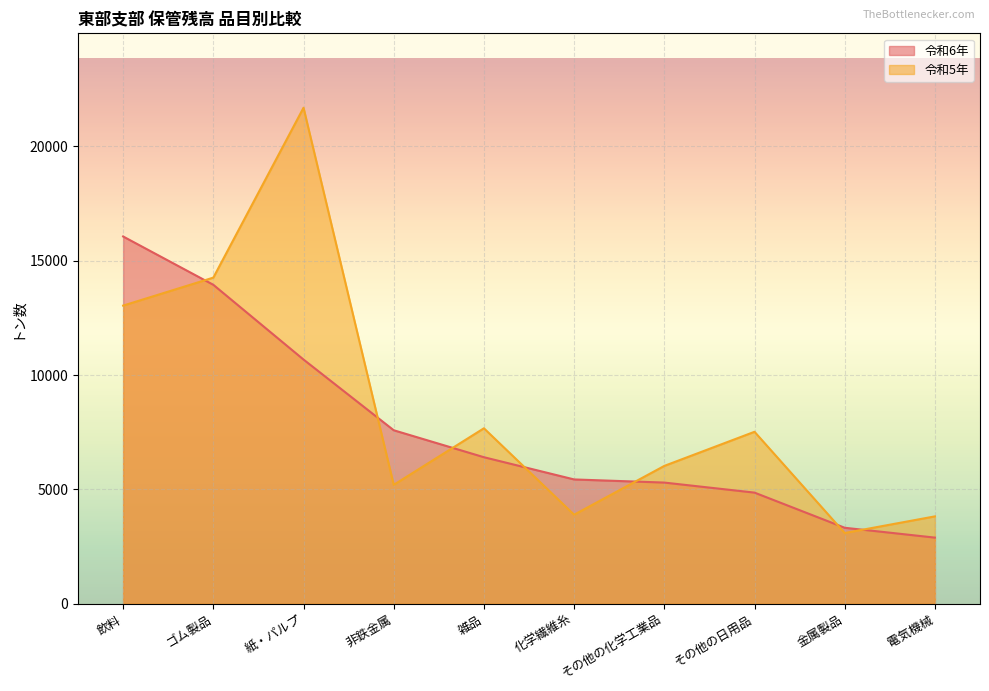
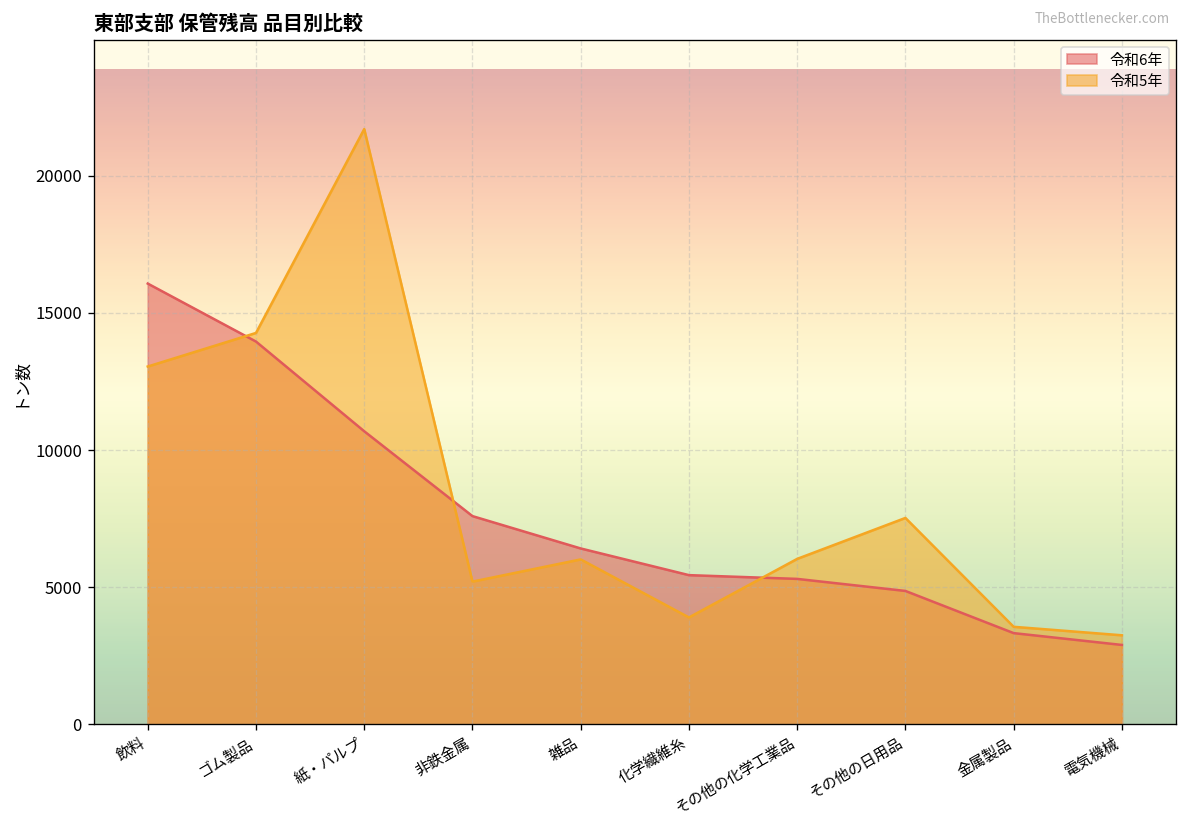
令和5年, 雑品: 7700 -> 6000
令和5年, 金属製品: 3100 -> 3600
令和5年, 電気機械: 3800 -> 3200
